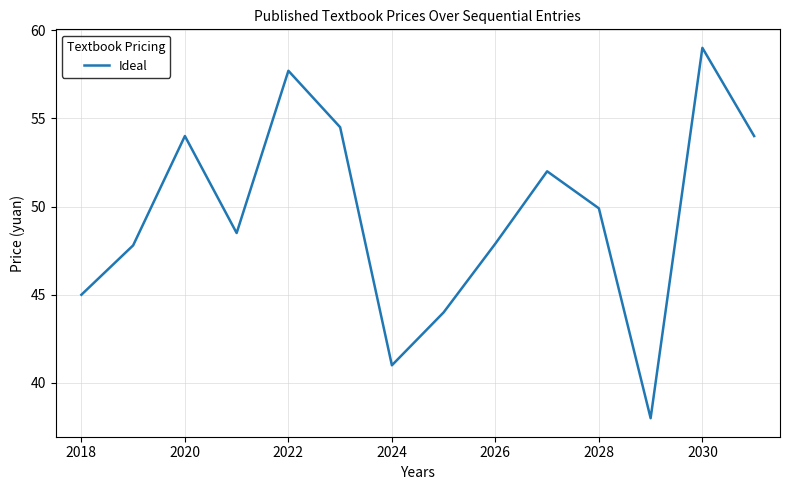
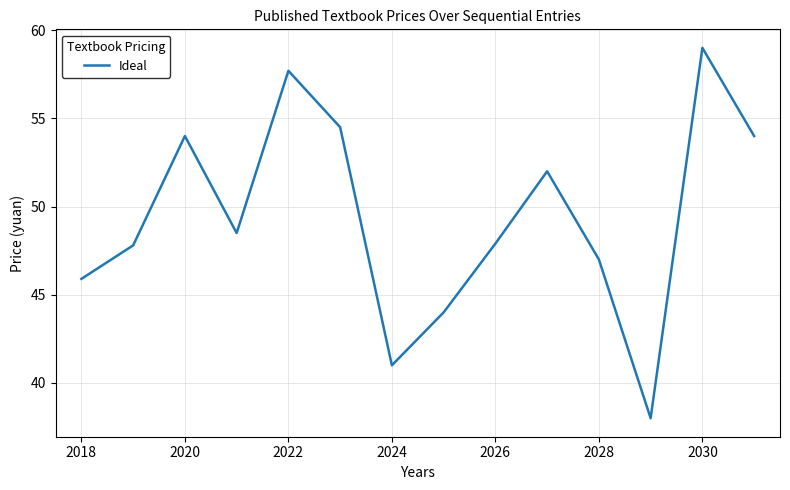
2018: 45.0 -> 45.9
2028: 49.9 -> 47.0
